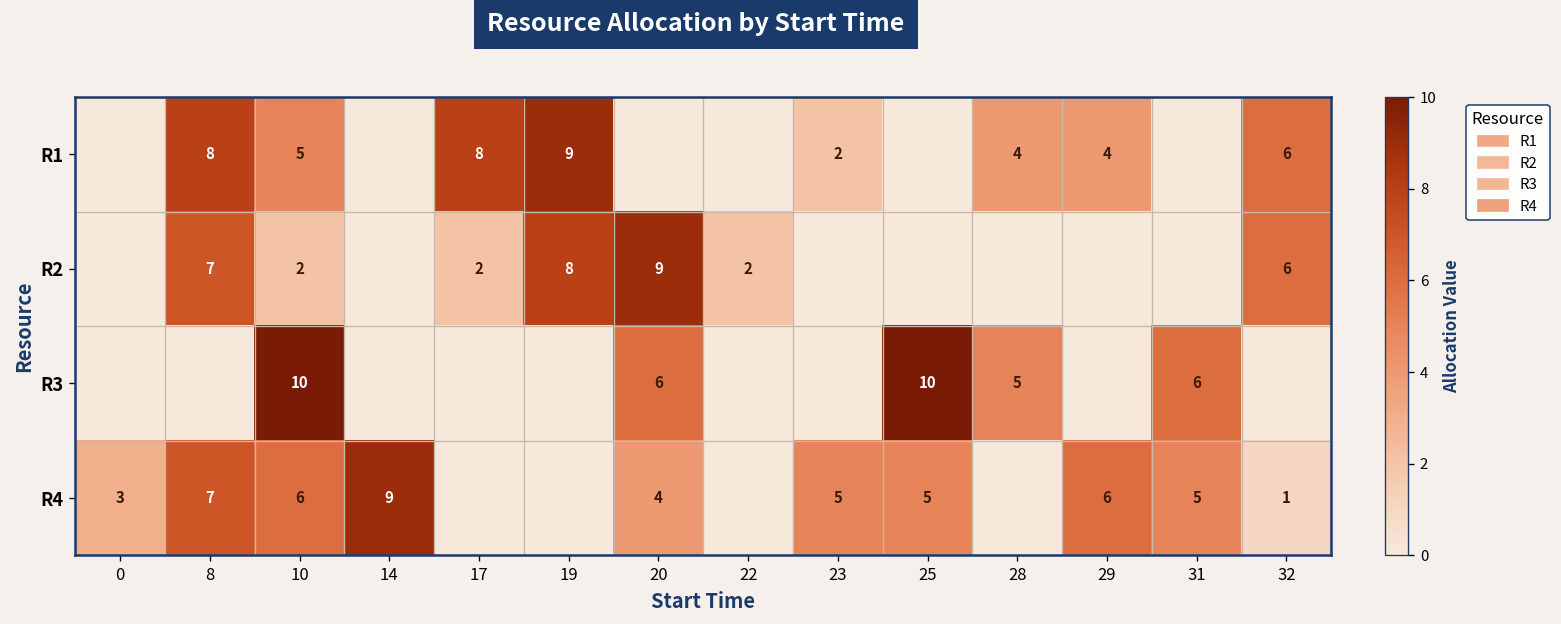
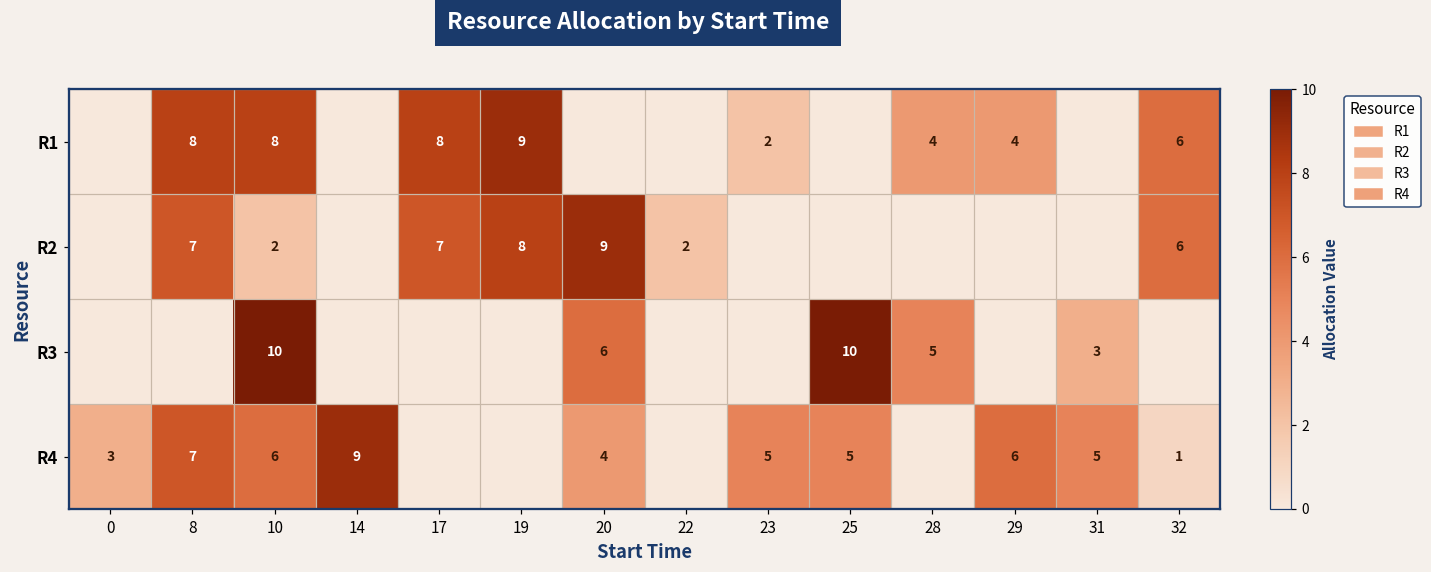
R1, 10: 5 -> 8
R2, 17: 2 -> 7
R3, 31: 6 -> 3
